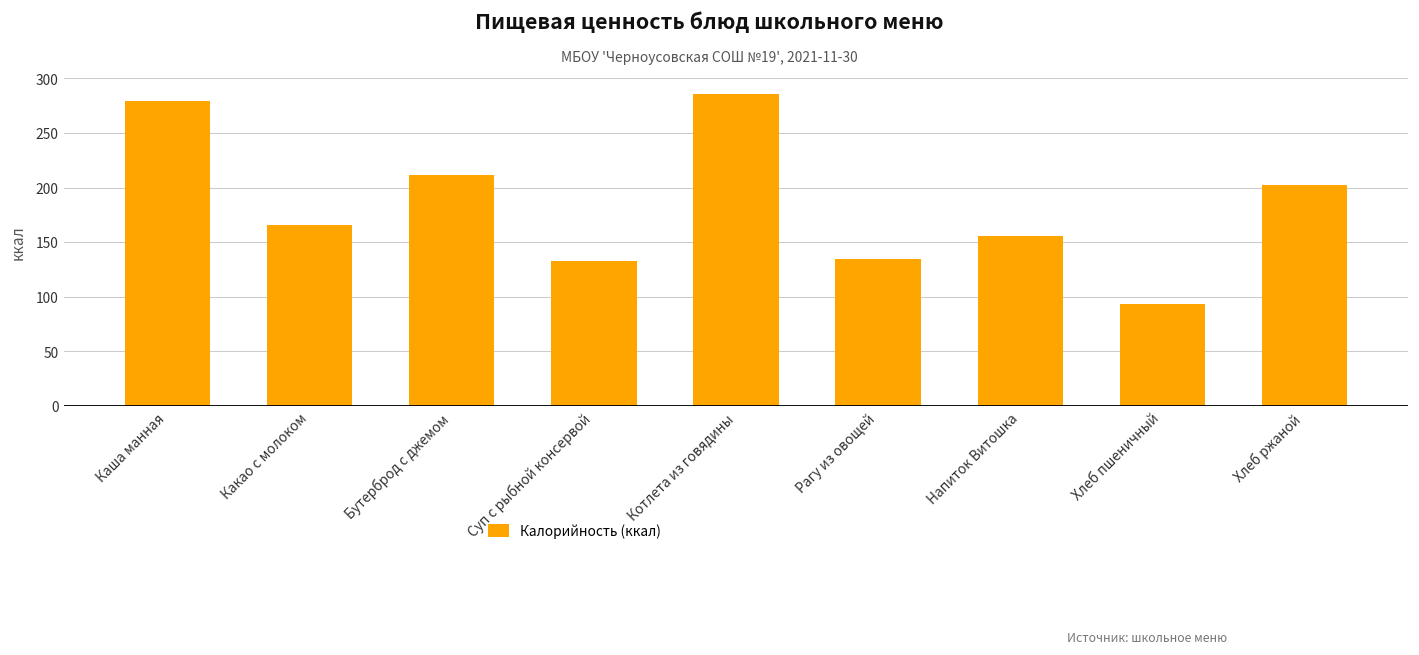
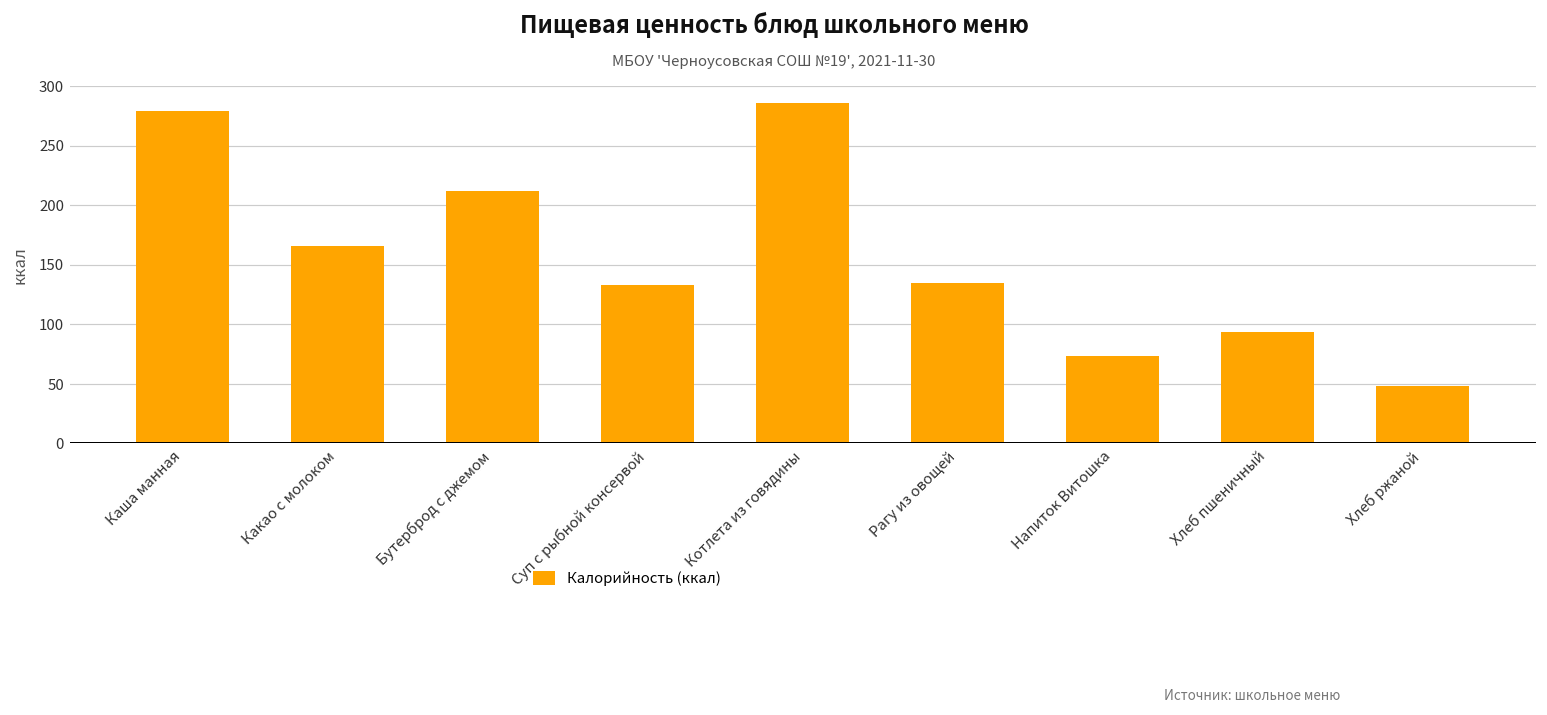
Напиток Витошка: 160 -> 70
Хлеб ржаной: 200 -> 50
